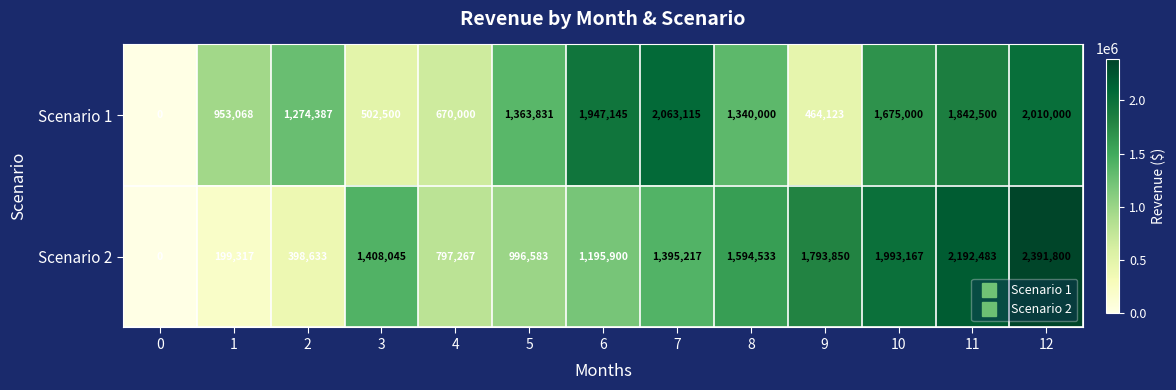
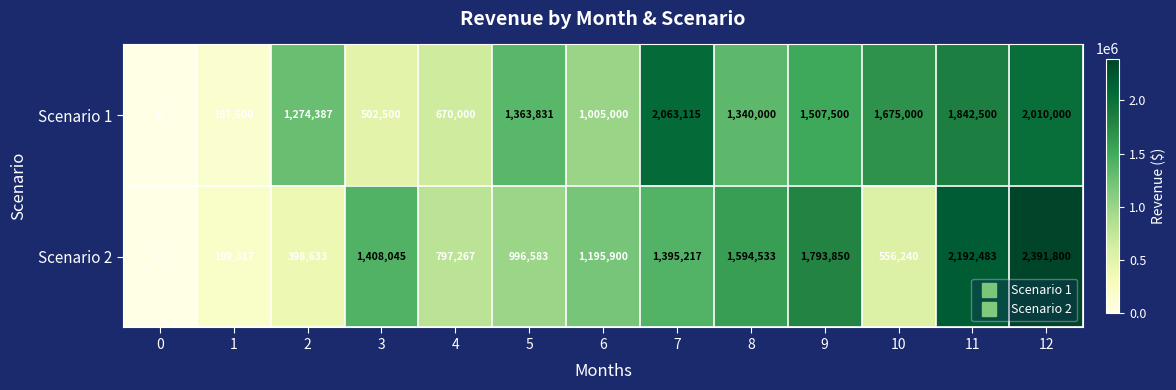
Scenario 1, 1: 953,068 -> 167,500
Scenario 1, 6: 1,947,145 -> 1,005,000
Scenario 1, 9: 464,123 -> 1,507,500
Scenario 2, 10: 1,993,167 -> 556,240
